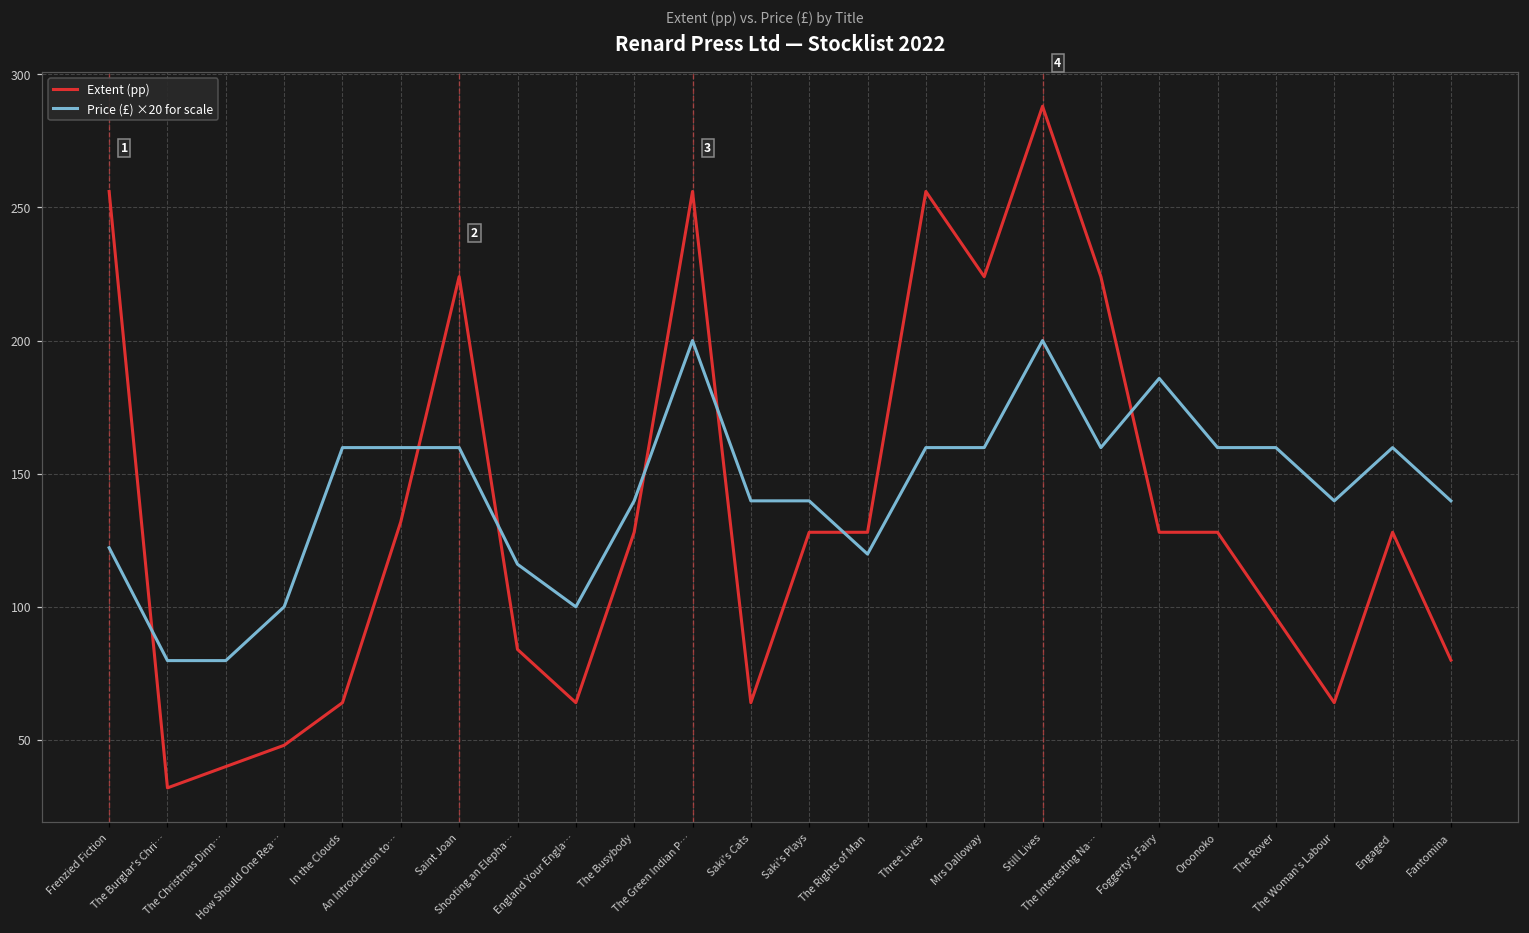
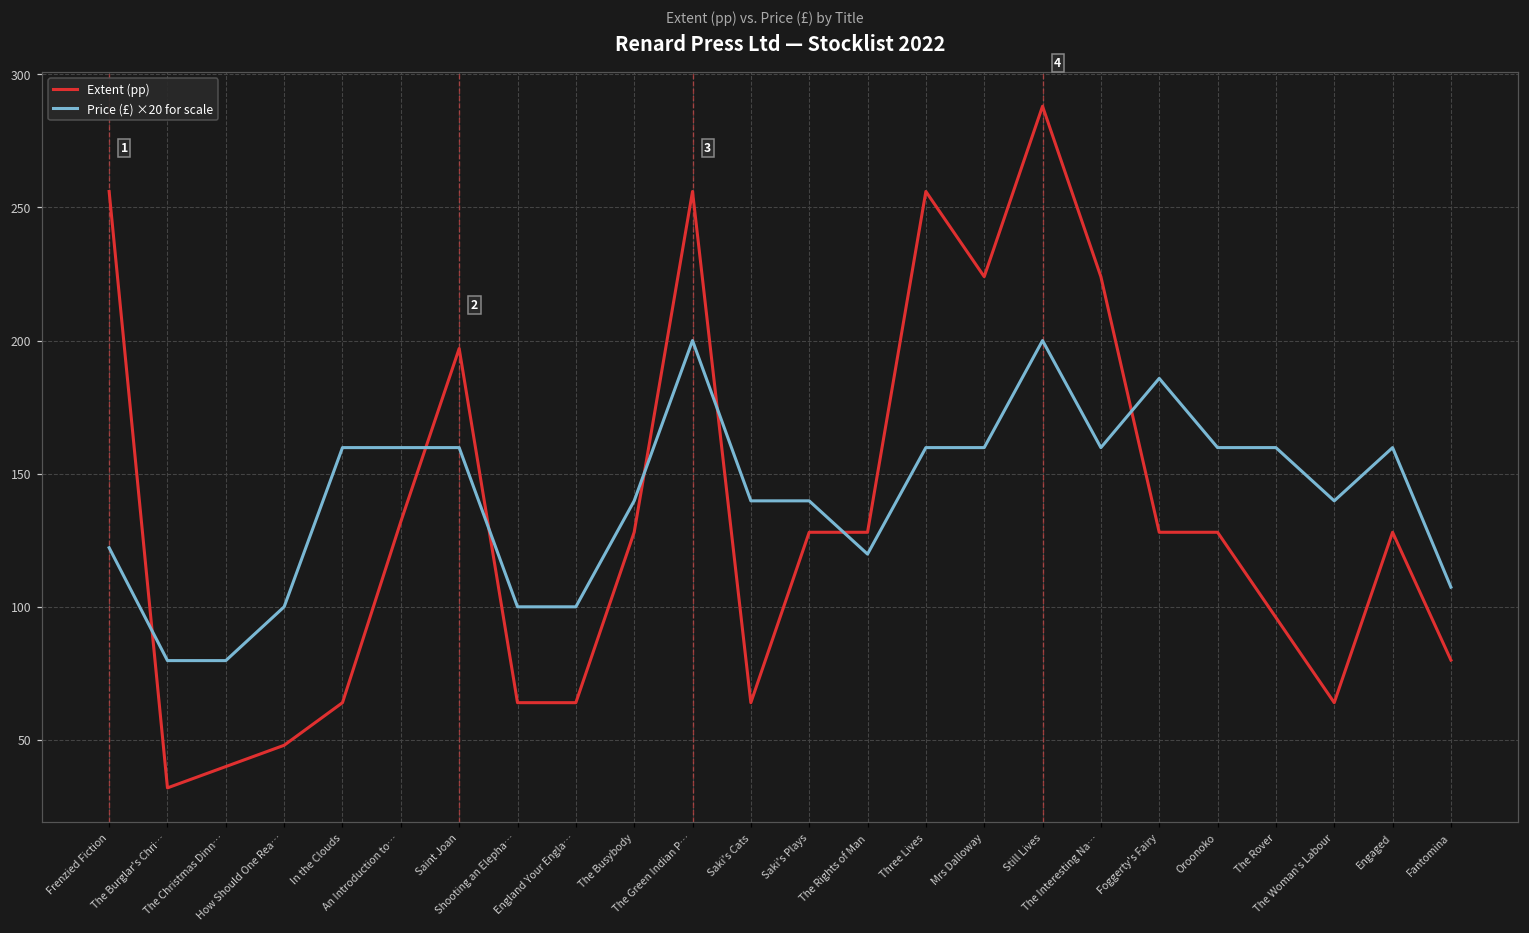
Extent (pp), Saint Joan: 224 -> 197
Extent (pp), Shooting an Elepha…: 84 -> 64
Price (£) ×20 for scale, Shooting an Elepha…: 116 -> 100
Price (£) ×20 for scale, Fantomina: 140 -> 107
